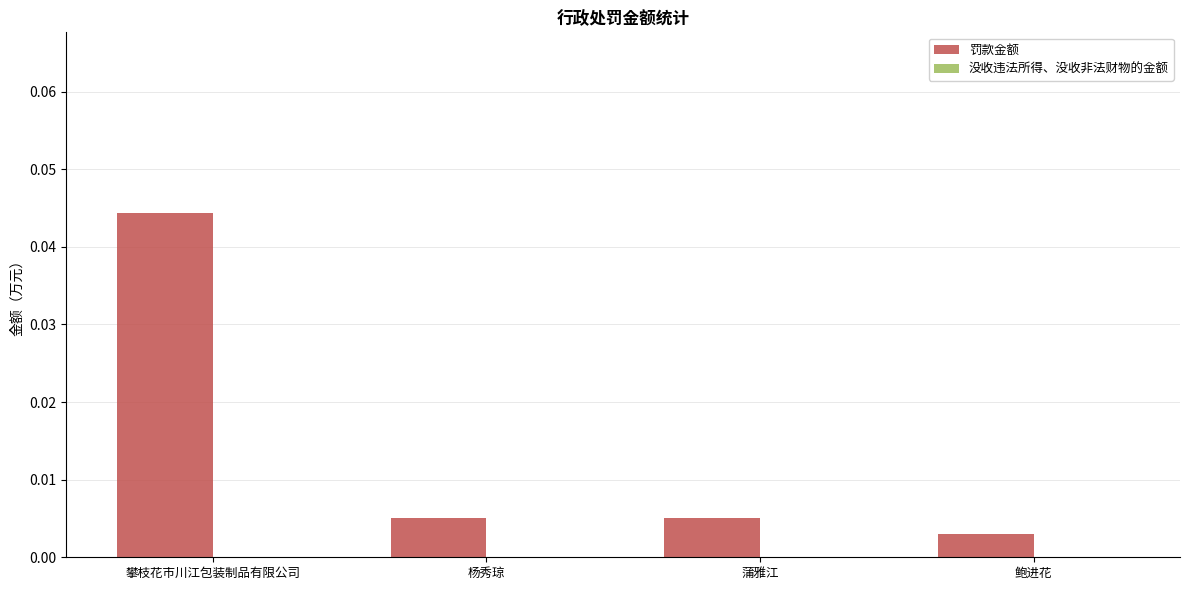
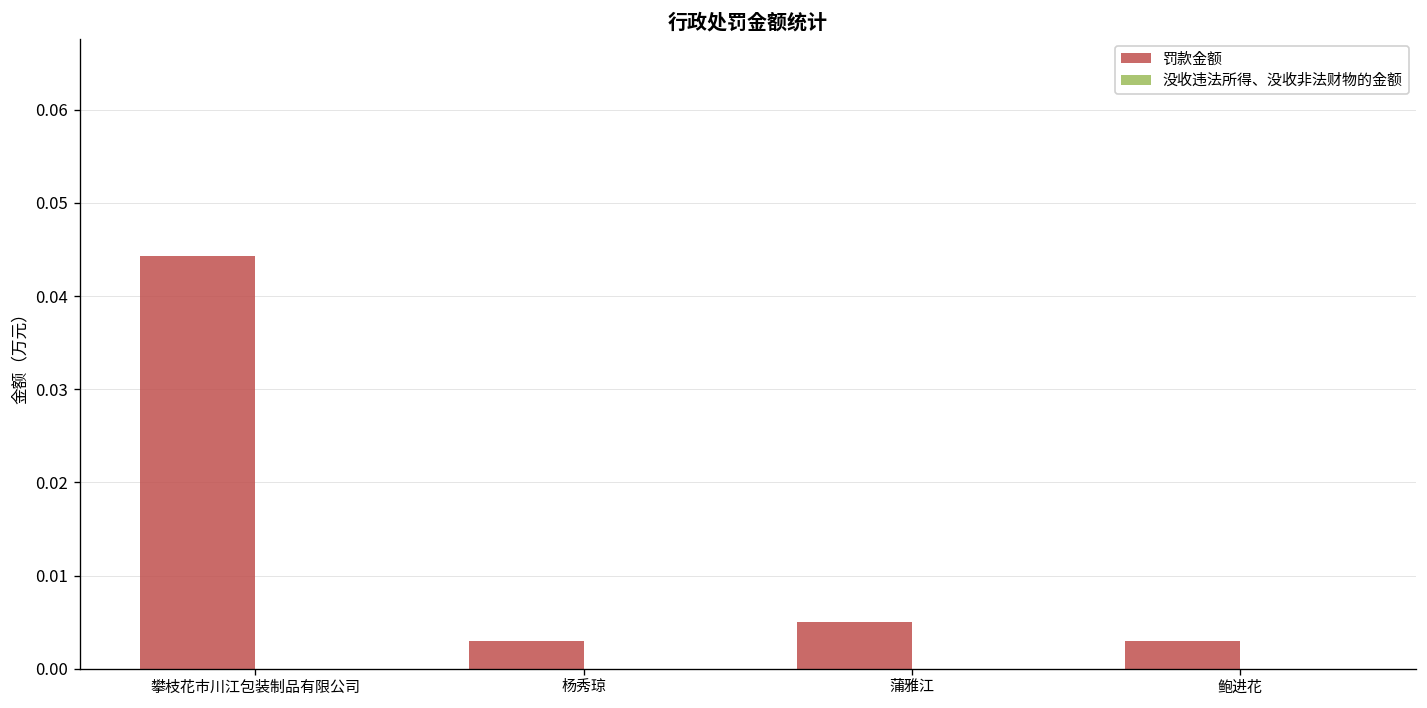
罚款金额, 杨秀琼: 0.005 -> 0.003
